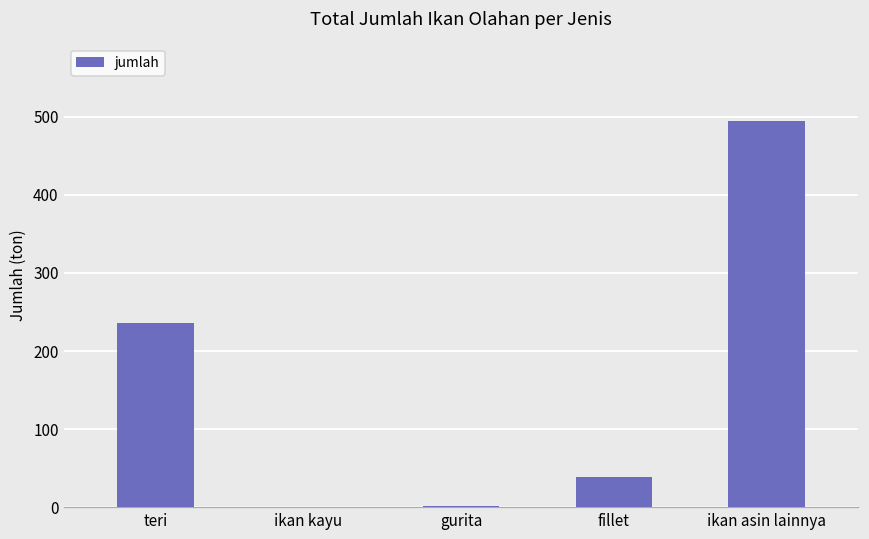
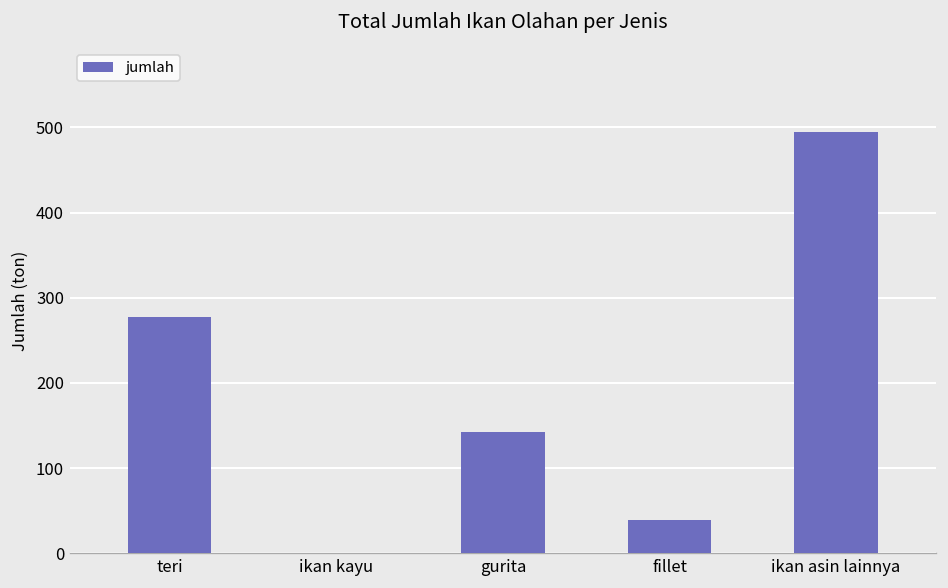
teri: 240 -> 280
gurita: 0 -> 140
